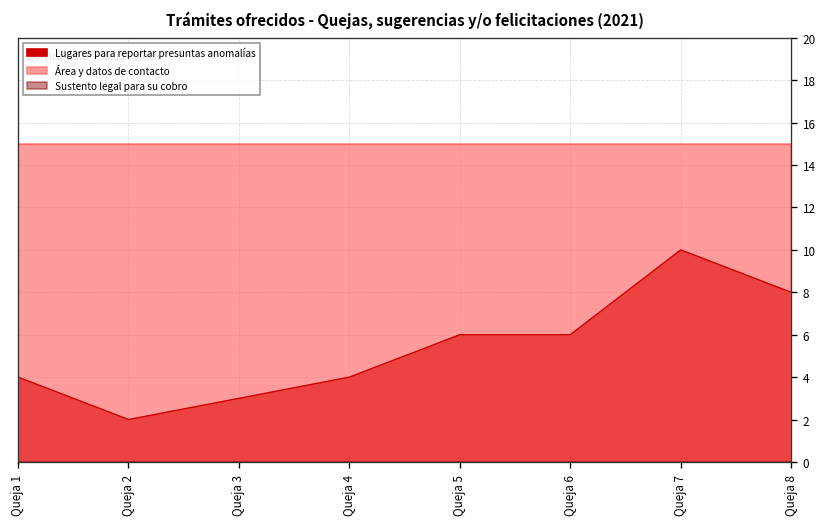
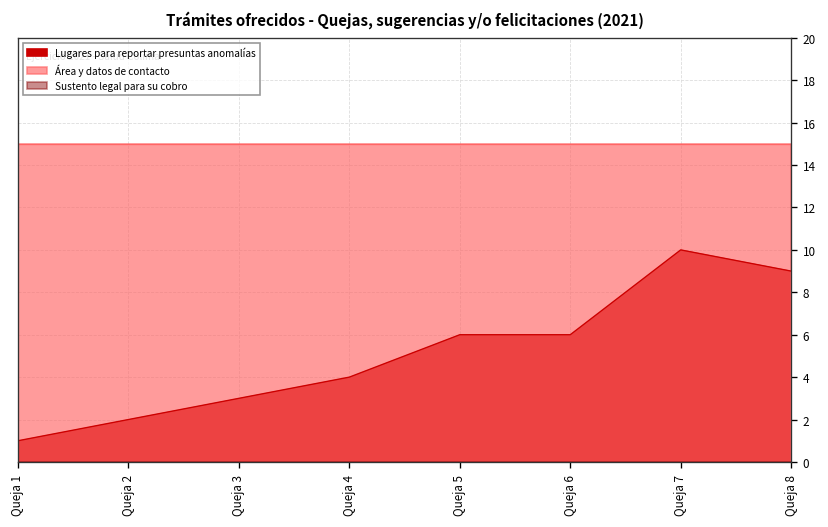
Lugares para reportar presuntas anomalías, Queja 1: 4 -> 1
Lugares para reportar presuntas anomalías, Queja 8: 8 -> 9
